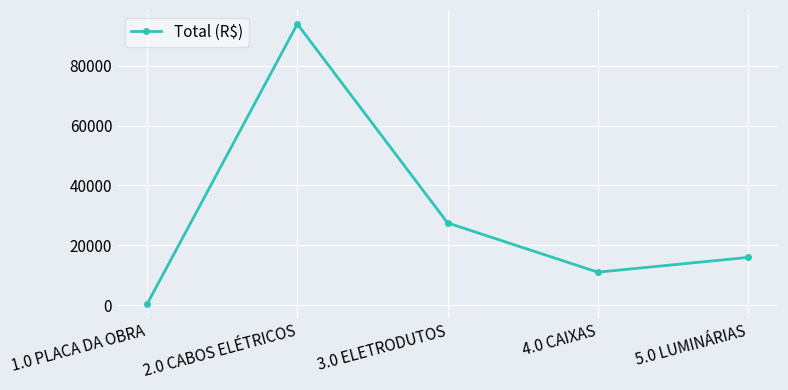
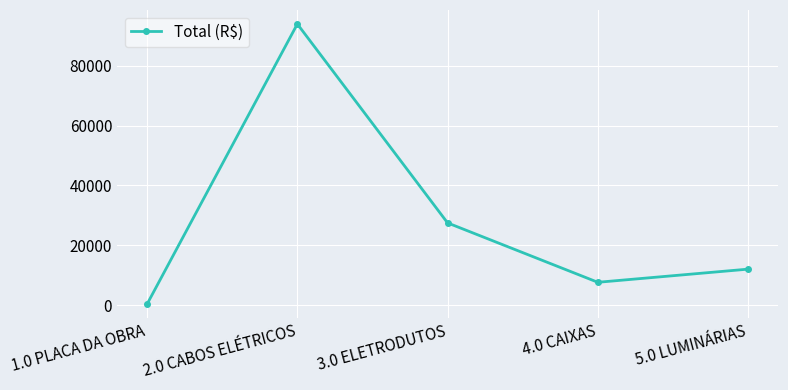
4.0 CAIXAS: 11000 -> 8000
5.0 LUMINÁRIAS: 16000 -> 12000
